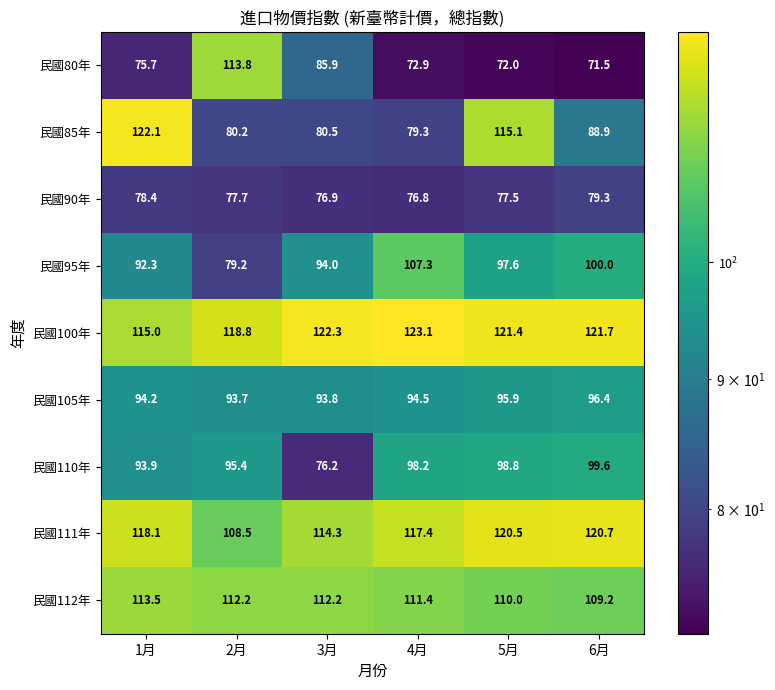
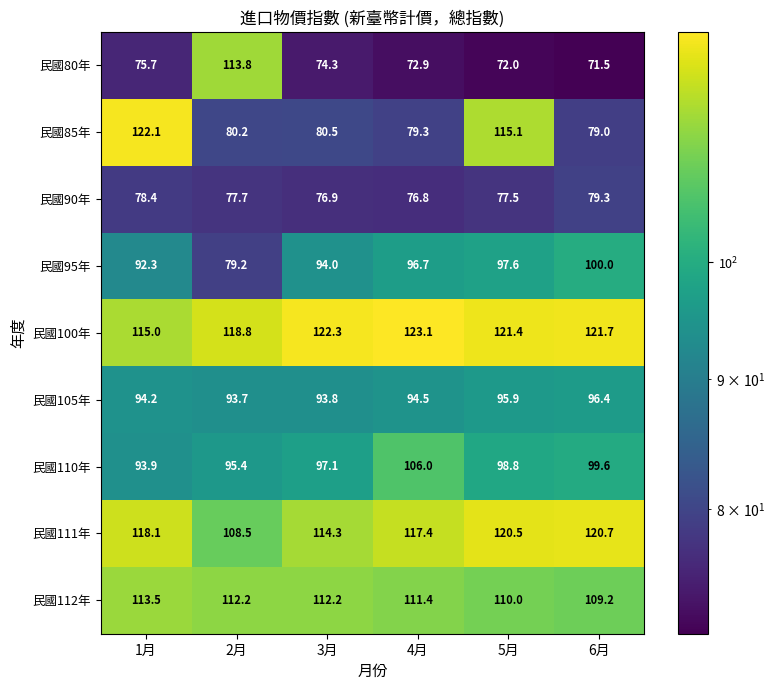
民國80年, 3月: 85.9 -> 74.3
民國85年, 6月: 88.9 -> 79.0
民國95年, 4月: 107.3 -> 96.7
民國110年, 3月: 76.2 -> 97.1
民國110年, 4月: 98.2 -> 106.0
